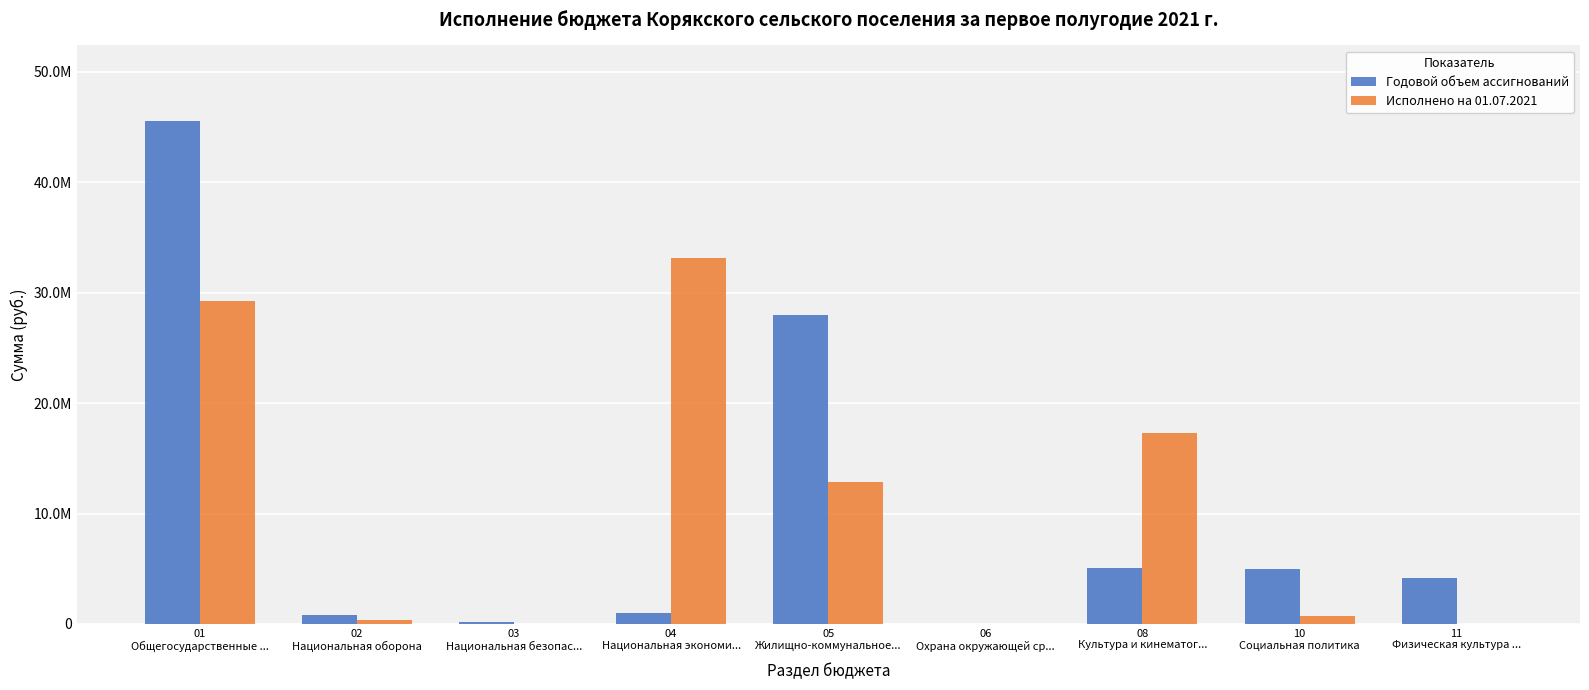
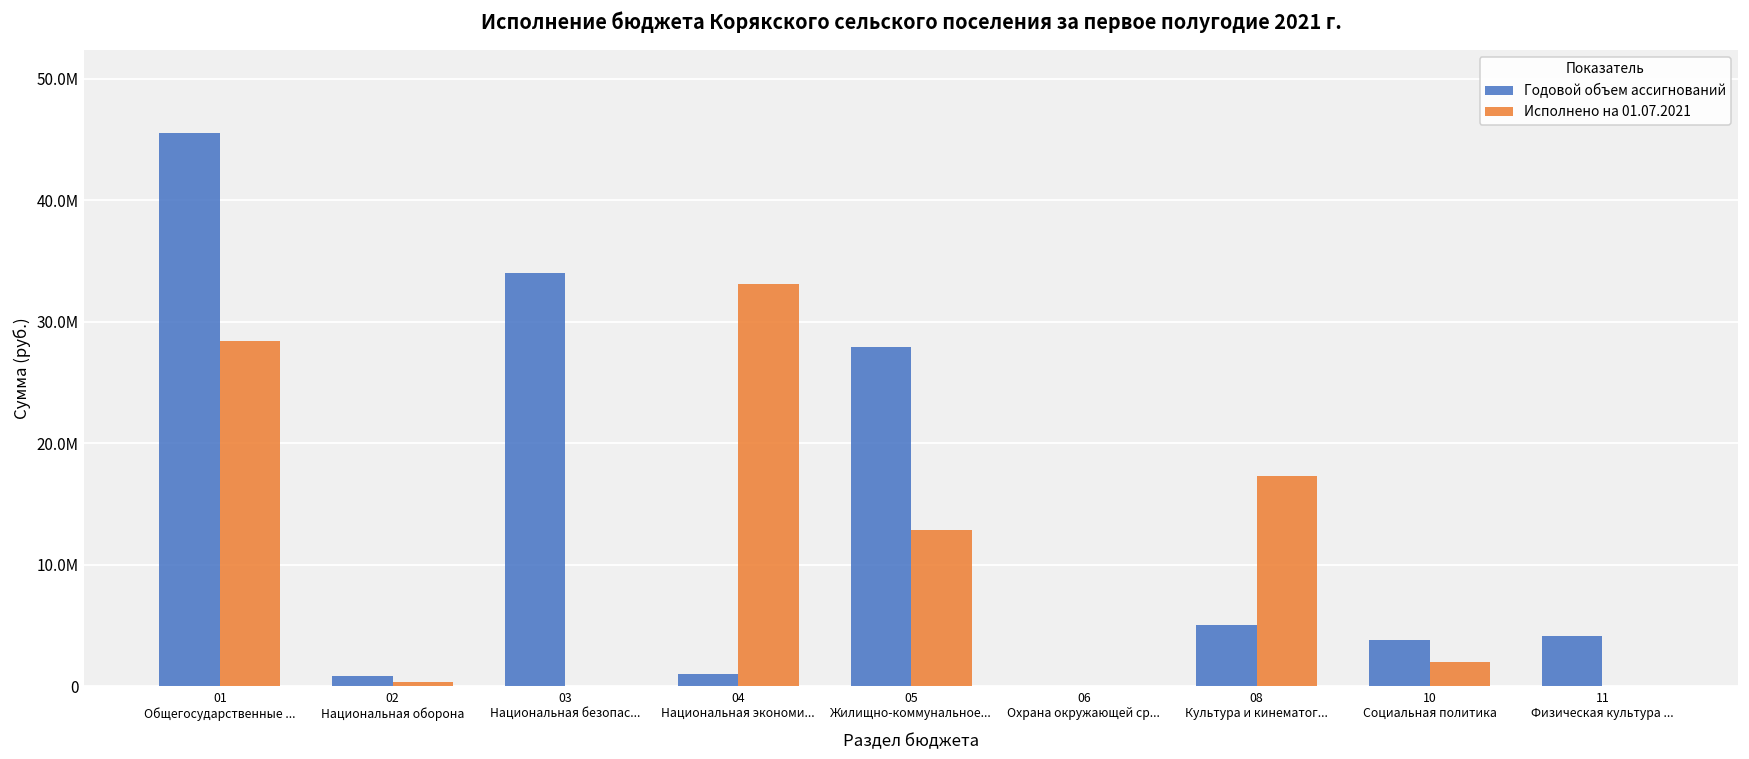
Исполнено на 01.07.2021, 01 Общегосударственные ...: 29300000 -> 28500000
Годовой объем ассигнований, 03 Национальная безопас...: 200000 -> 34000000
Годовой объем ассигнований, 10 Социальная политика: 5000000 -> 3800000
Исполнено на 01.07.2021, 10 Социальная политика: 700000 -> 2000000
